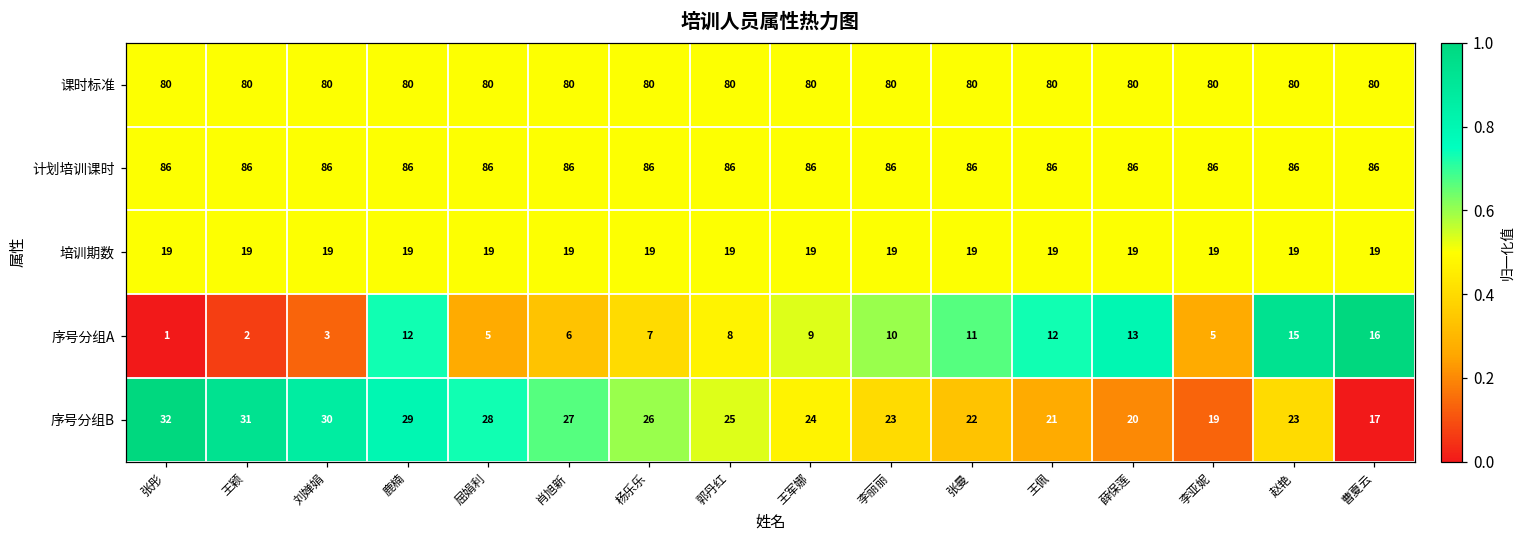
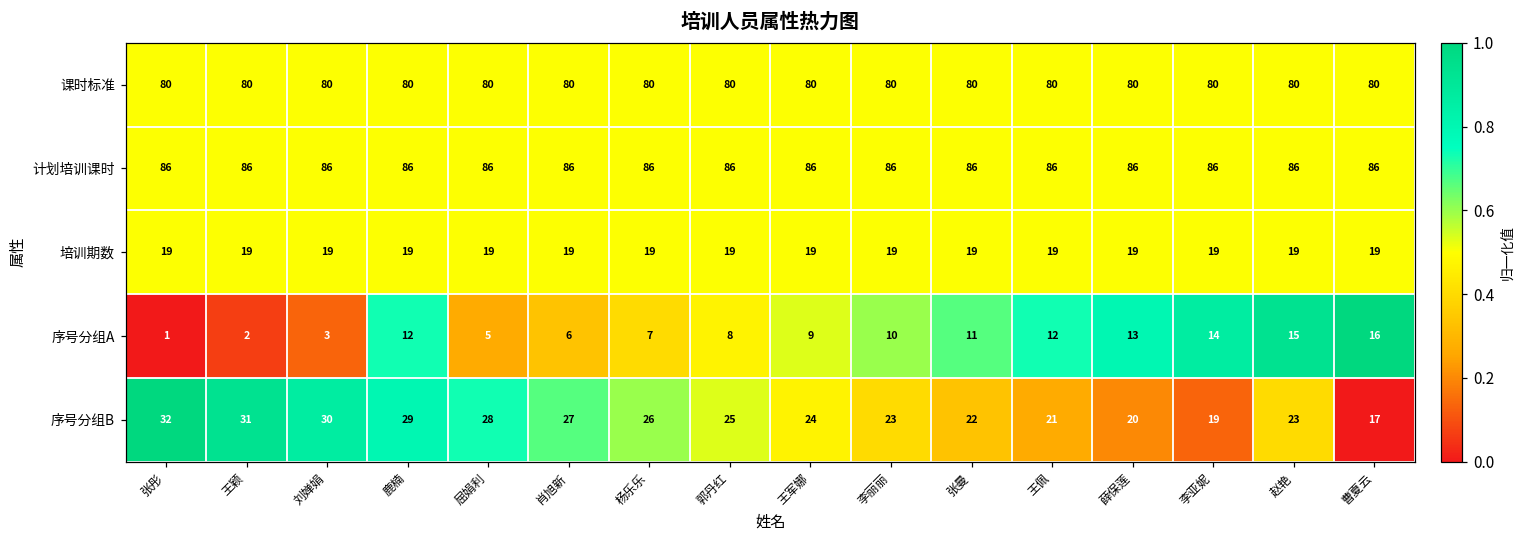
序号分组A, 李亚妮: 5 -> 14
